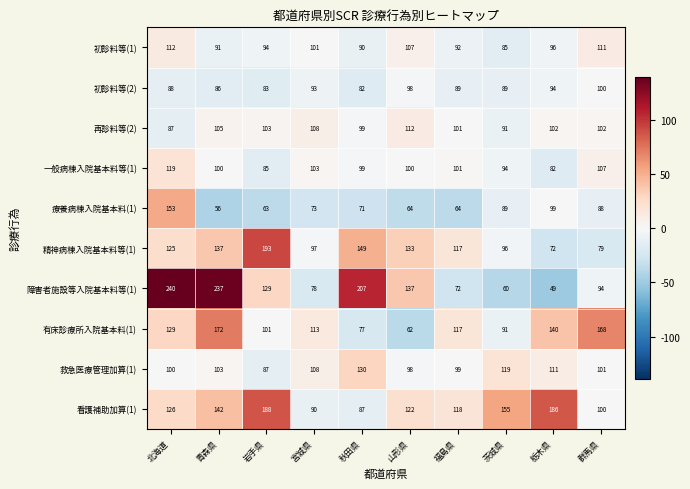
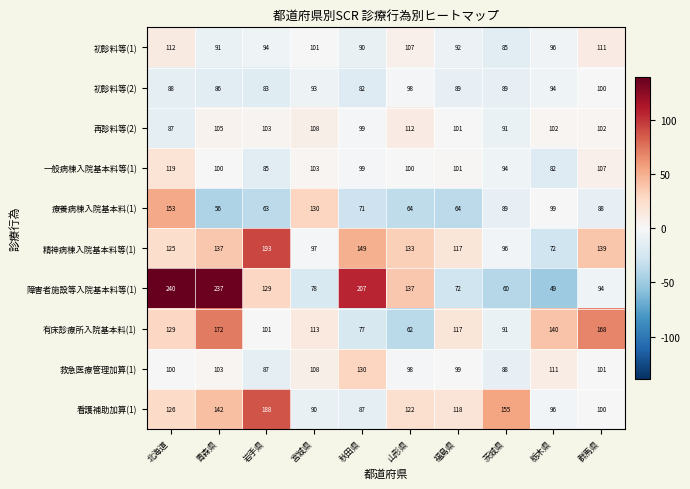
療養病棟入院基本料(1), 宮城県: 73 -> 130
精神病棟入院基本料等(1), 群馬県: 79 -> 139
救急医療管理加算(1), 茨城県: 119 -> 88
看護補助加算(1), 栃木県: 186 -> 96
